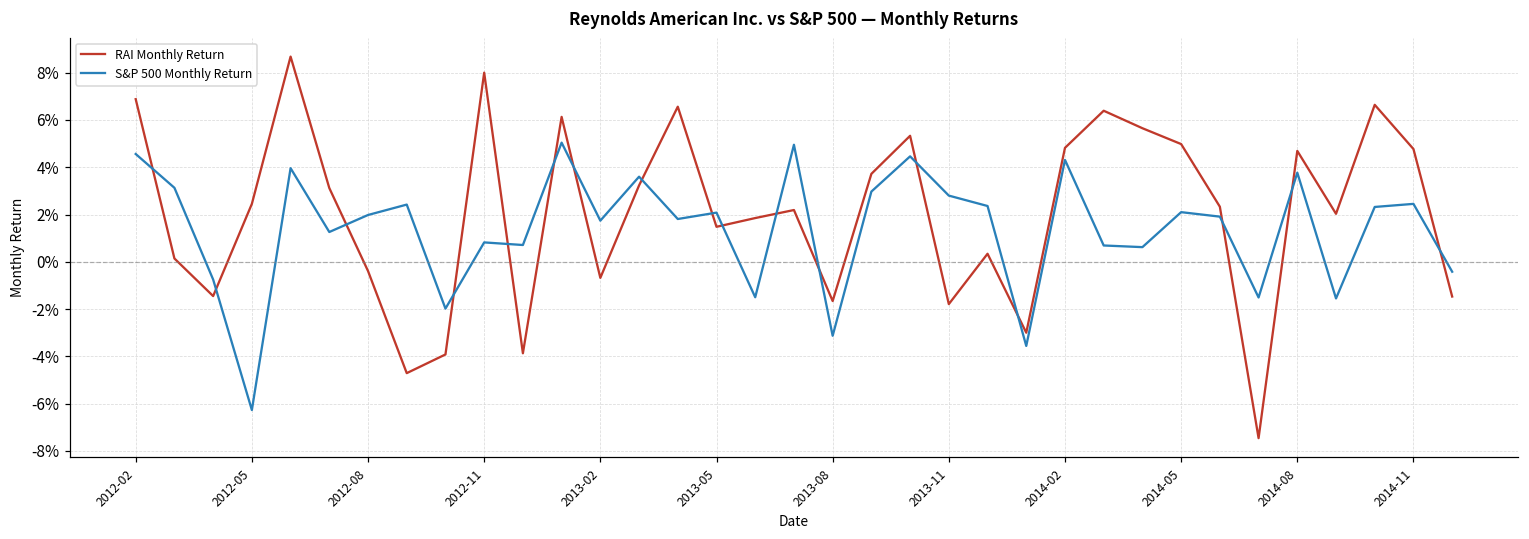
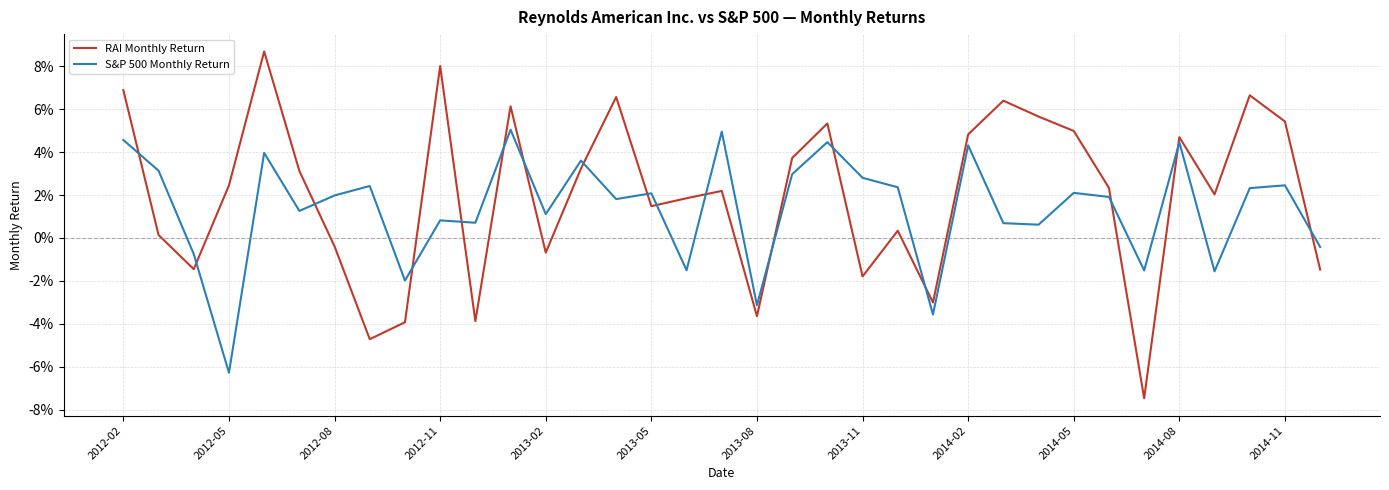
S&P 500 Monthly Return, 2013-02: 1.7% -> 1.1%
RAI Monthly Return, 2013-08: -1.7% -> -3.6%
S&P 500 Monthly Return, 2014-08: 3.8% -> 4.5%
RAI Monthly Return, 2014-11: 4.8% -> 5.4%
